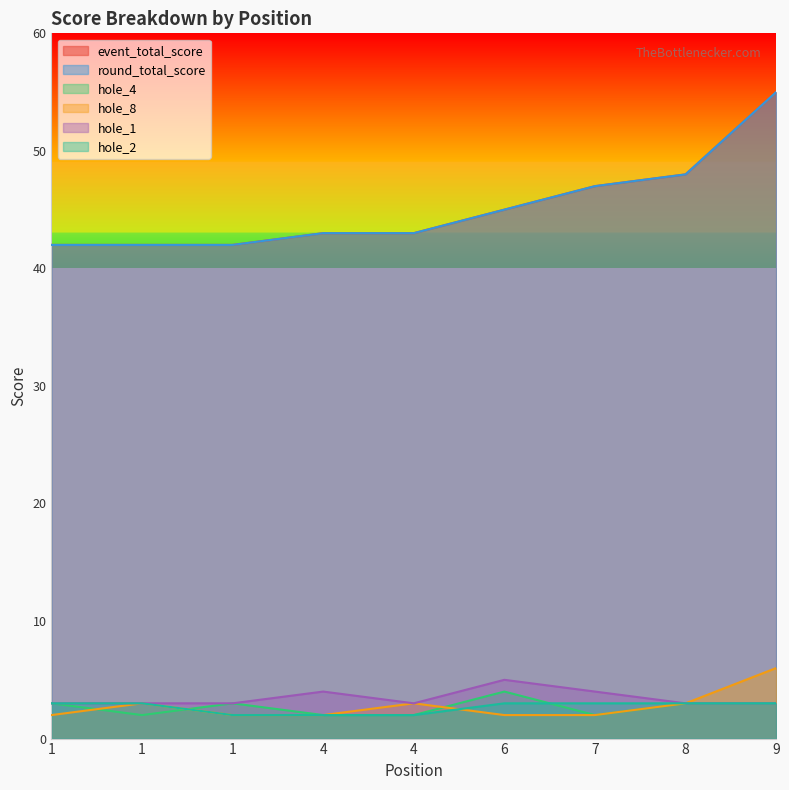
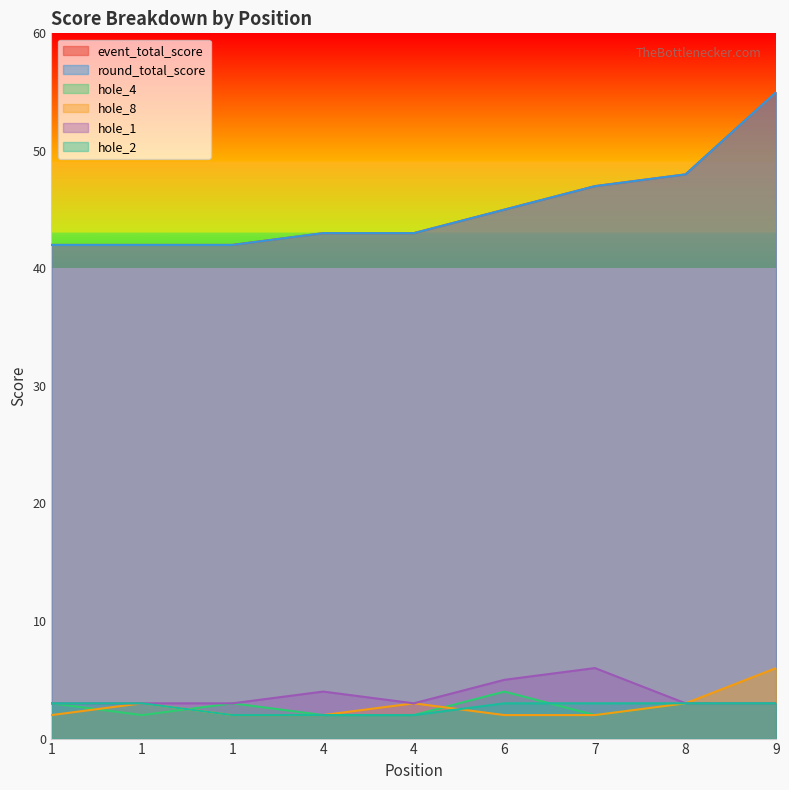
hole_1, 7: 4 -> 6
